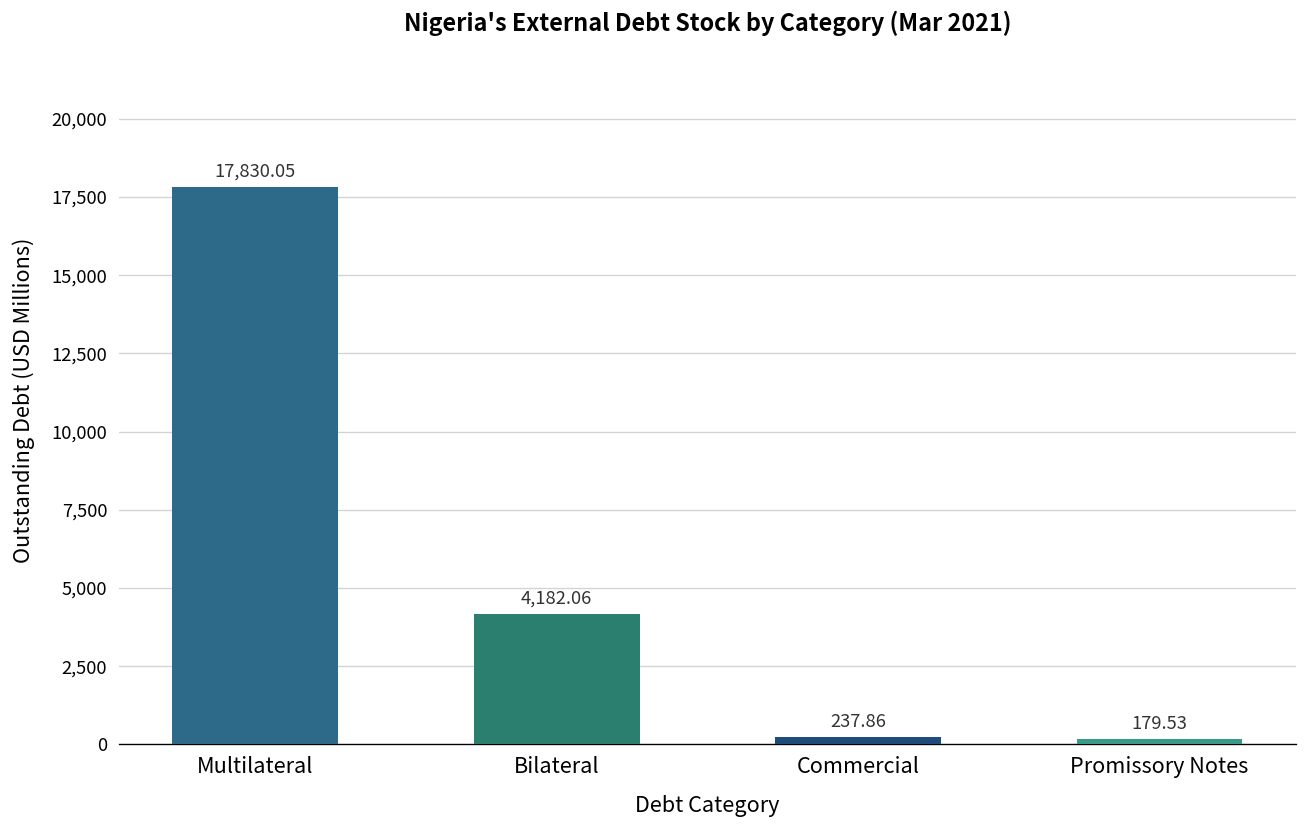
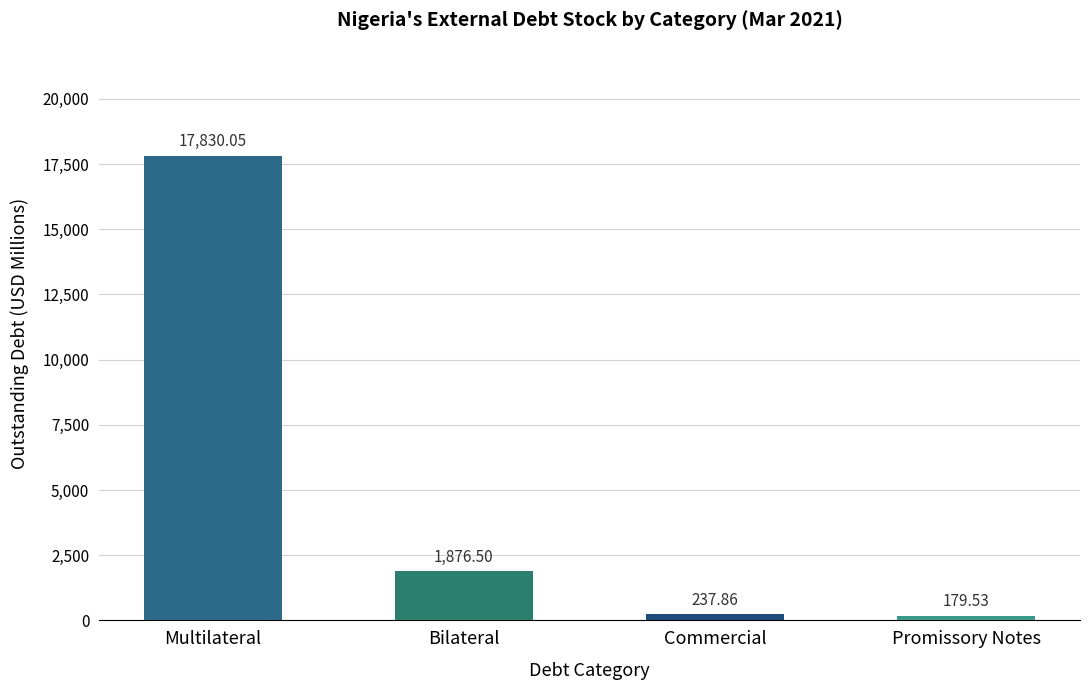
Bilateral: 4,182.06 -> 1,876.50
